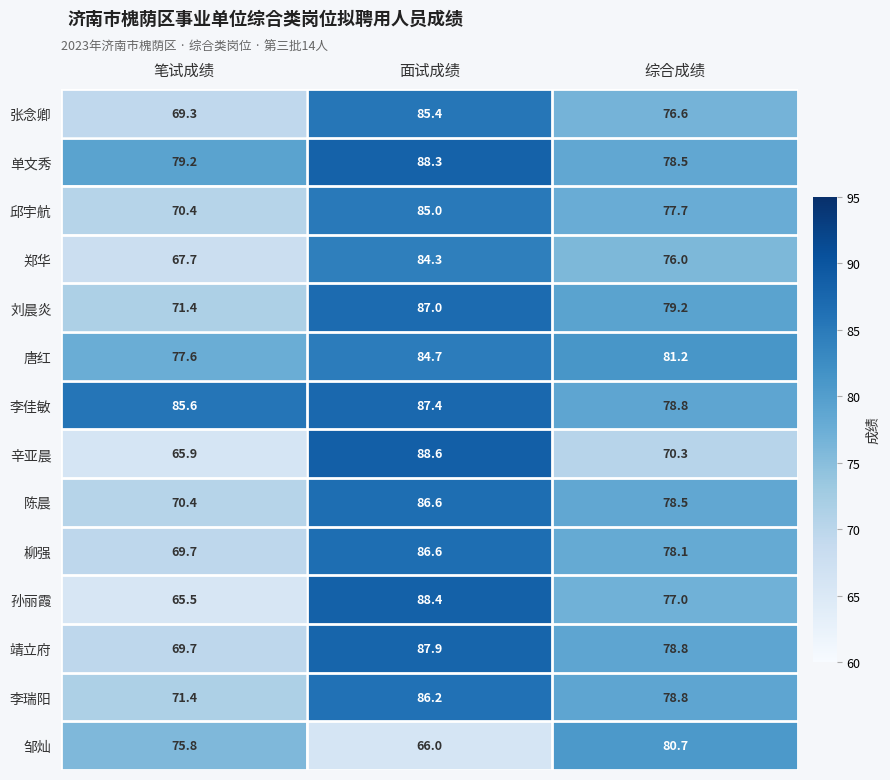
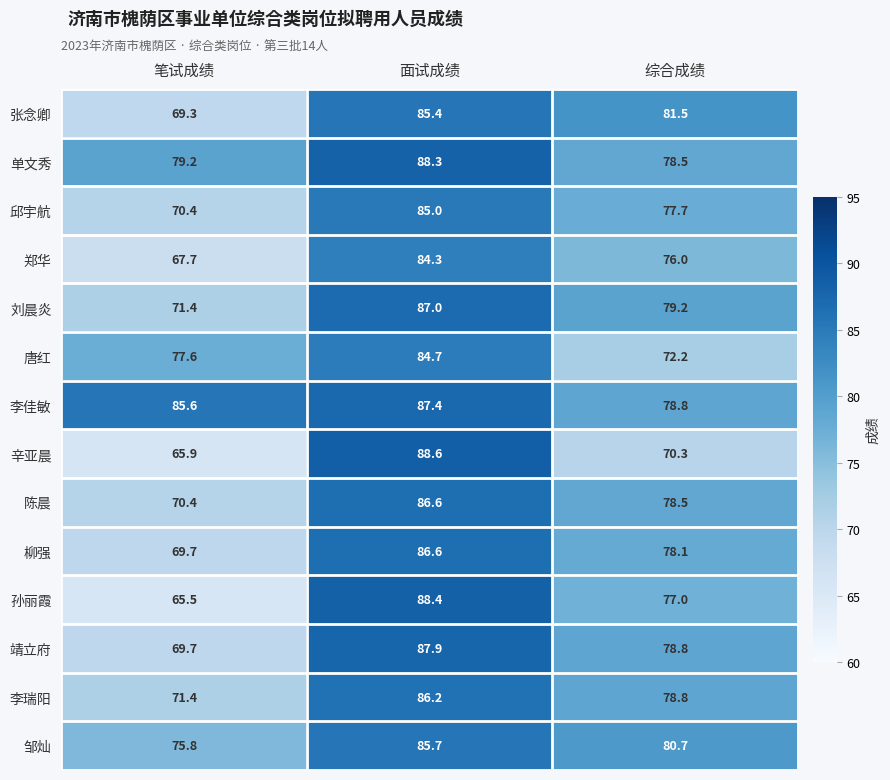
张念卿, 综合成绩: 76.6 -> 81.5
唐红, 综合成绩: 81.2 -> 72.2
邹灿, 面试成绩: 66.0 -> 85.7
